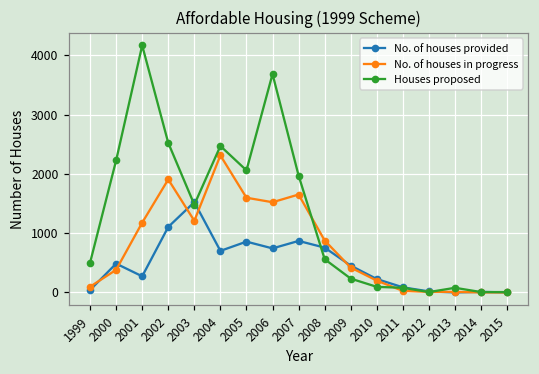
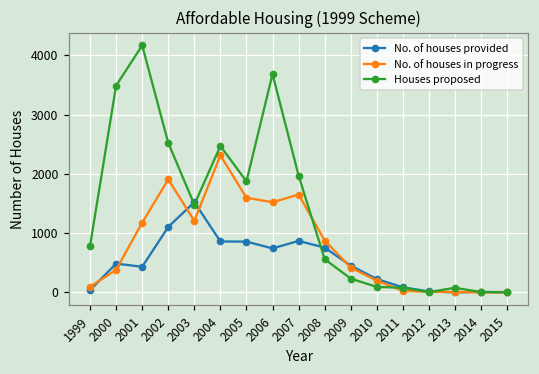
Houses proposed, 1999: 500 -> 800
Houses proposed, 2000: 2200 -> 3500
No. of houses provided, 2001: 300 -> 400
No. of houses provided, 2004: 700 -> 900
Houses proposed, 2005: 2100 -> 1900
